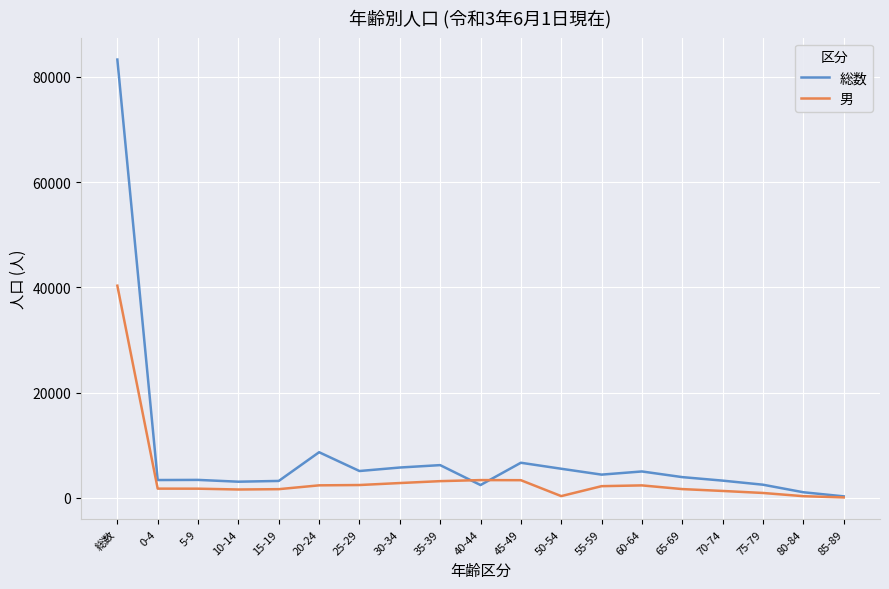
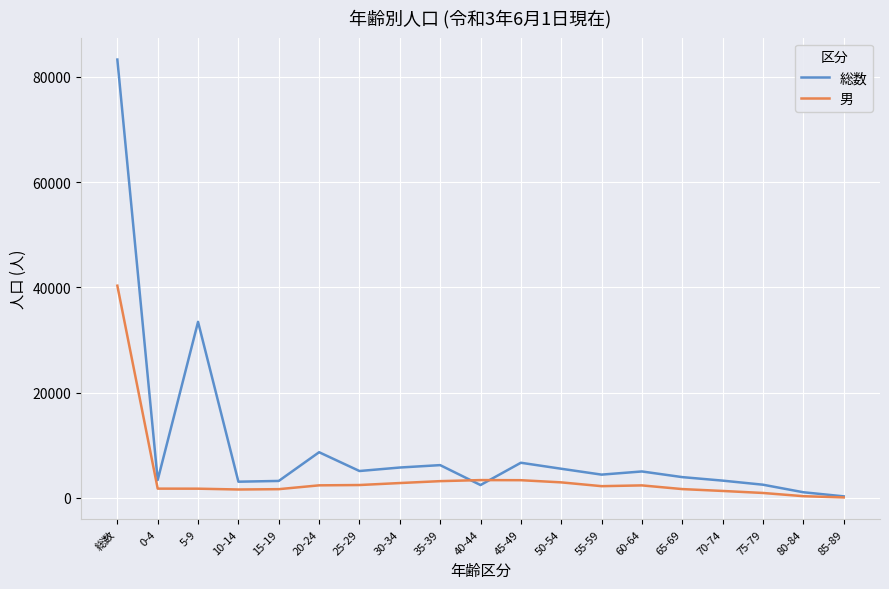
総数, 5-9: 3000 -> 33000
男, 50-54: 0 -> 3000
